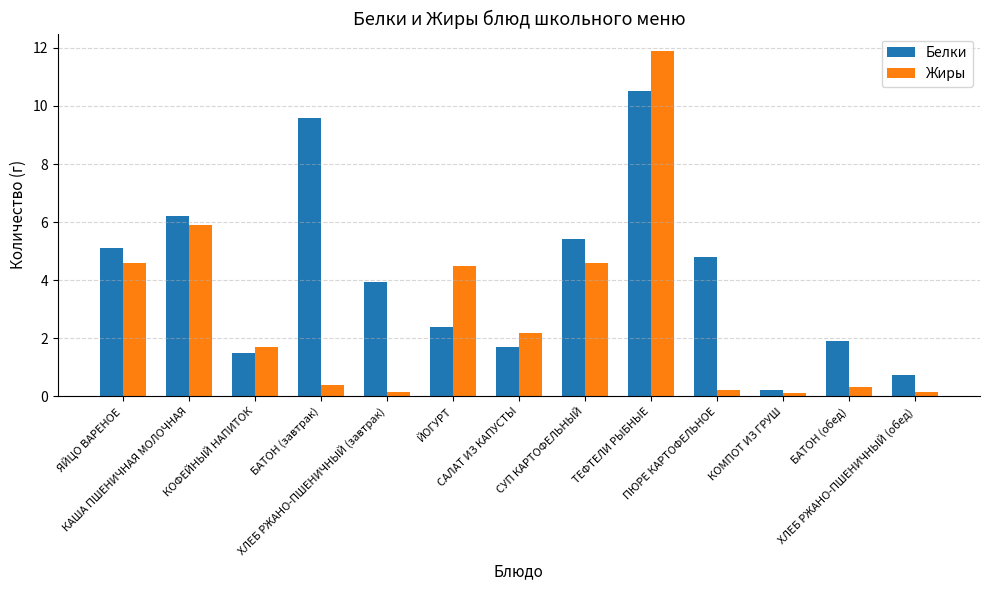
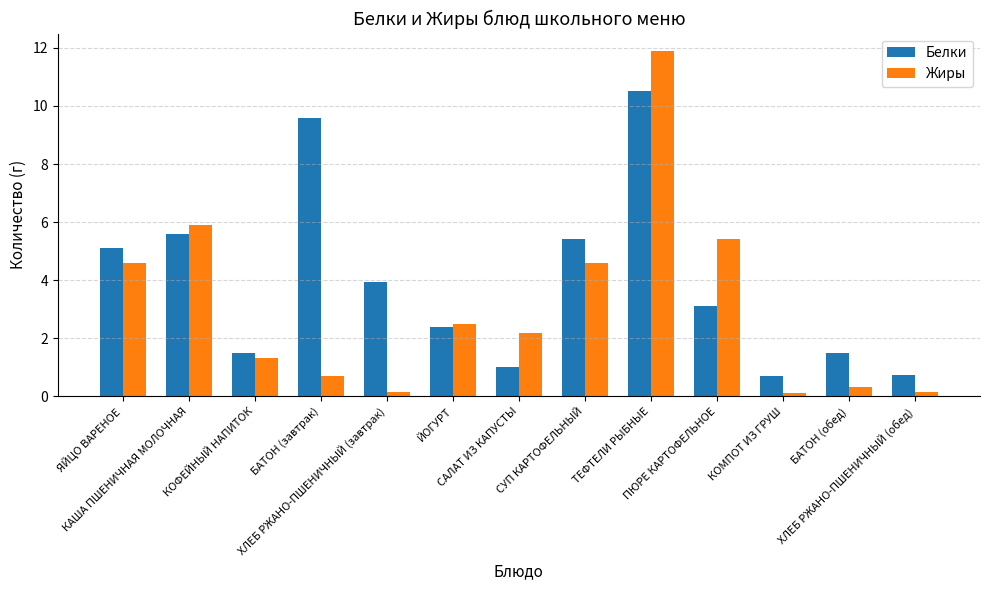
Белки, КАША ПШЕНИЧНАЯ МОЛОЧНАЯ: 6.2 -> 5.6
Жиры, КОФЕЙНЫЙ НАПИТОК: 1.7 -> 1.3
Жиры, БАТОН (завтрак): 0.4 -> 0.7
Жиры, ЙОГУРТ: 4.5 -> 2.5
Белки, САЛАТ ИЗ КАПУСТЫ: 1.7 -> 1.0
Белки, ПЮРЕ КАРТОФЕЛЬНОЕ: 4.8 -> 3.1
Жиры, ПЮРЕ КАРТОФЕЛЬНОЕ: 0.2 -> 5.4
Белки, КОМПОТ ИЗ ГРУШ: 0.2 -> 0.7
Белки, БАТОН (обед): 1.9 -> 1.5
